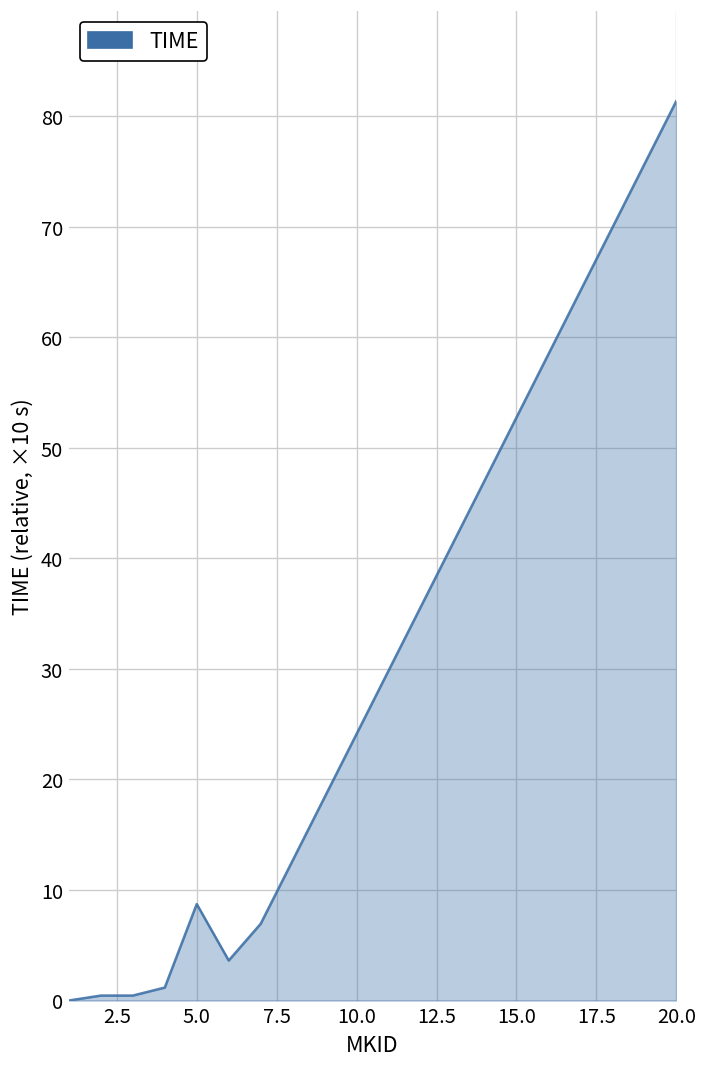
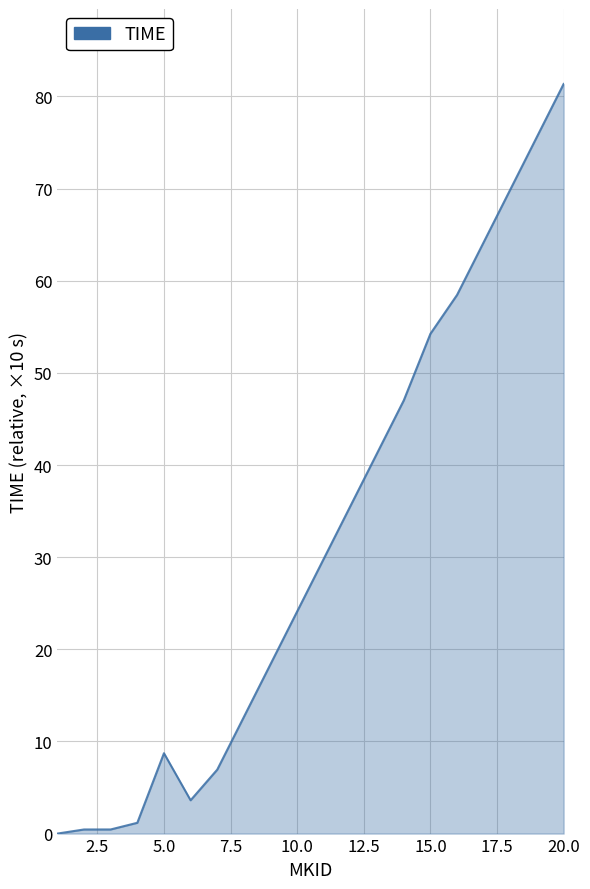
15.0: 53 -> 54
